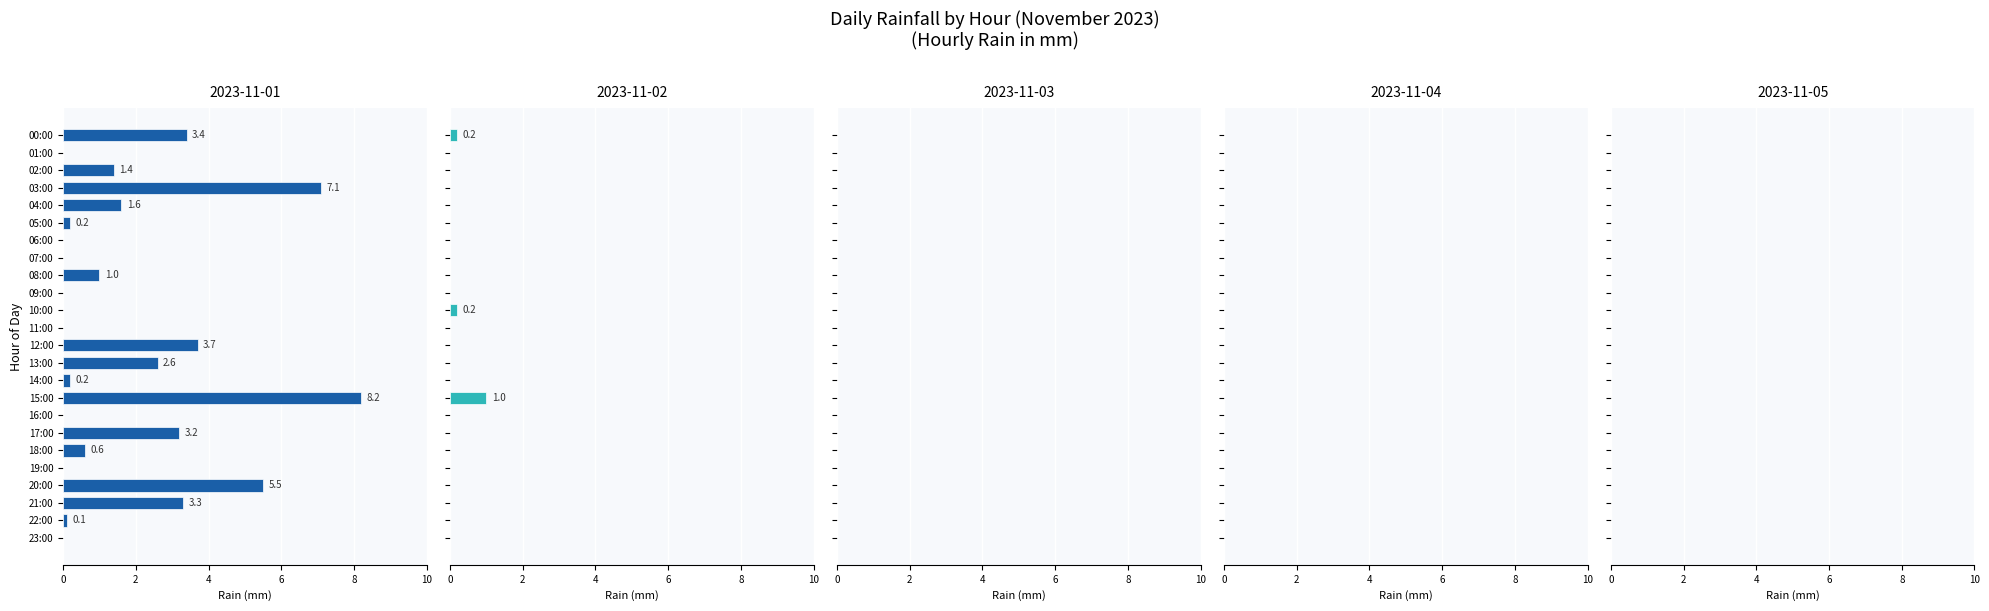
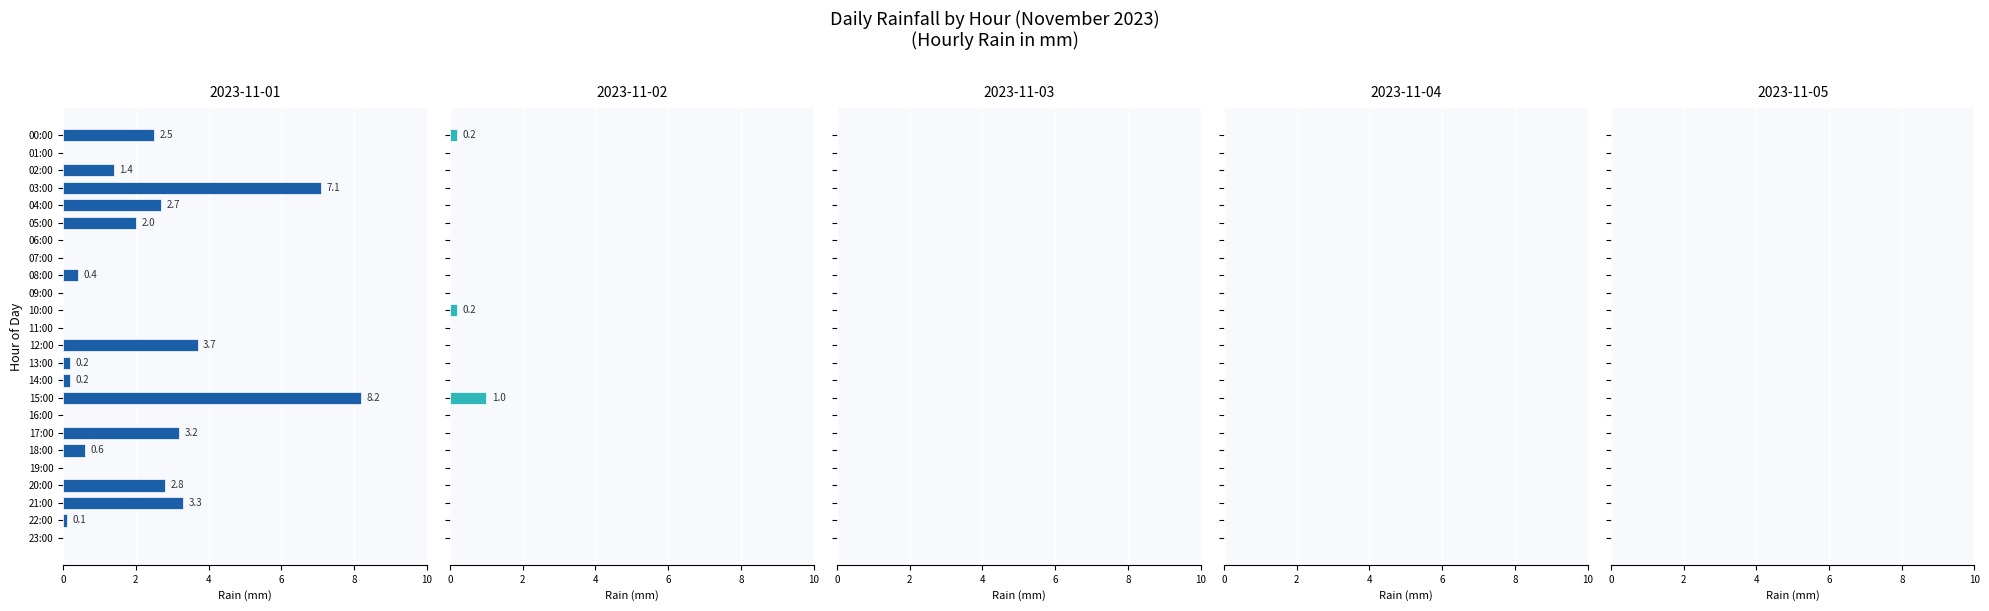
2023-11-01, 00:00: 3.4 -> 2.5
2023-11-01, 04:00: 1.6 -> 2.7
2023-11-01, 05:00: 0.2 -> 2.0
2023-11-01, 08:00: 1.0 -> 0.4
2023-11-01, 13:00: 2.6 -> 0.2
2023-11-01, 20:00: 5.5 -> 2.8
